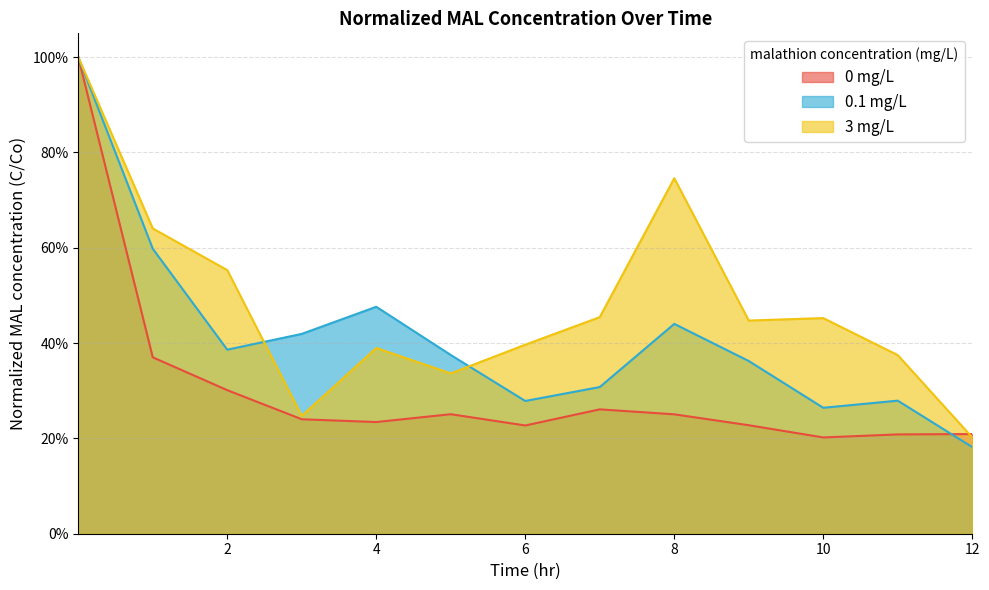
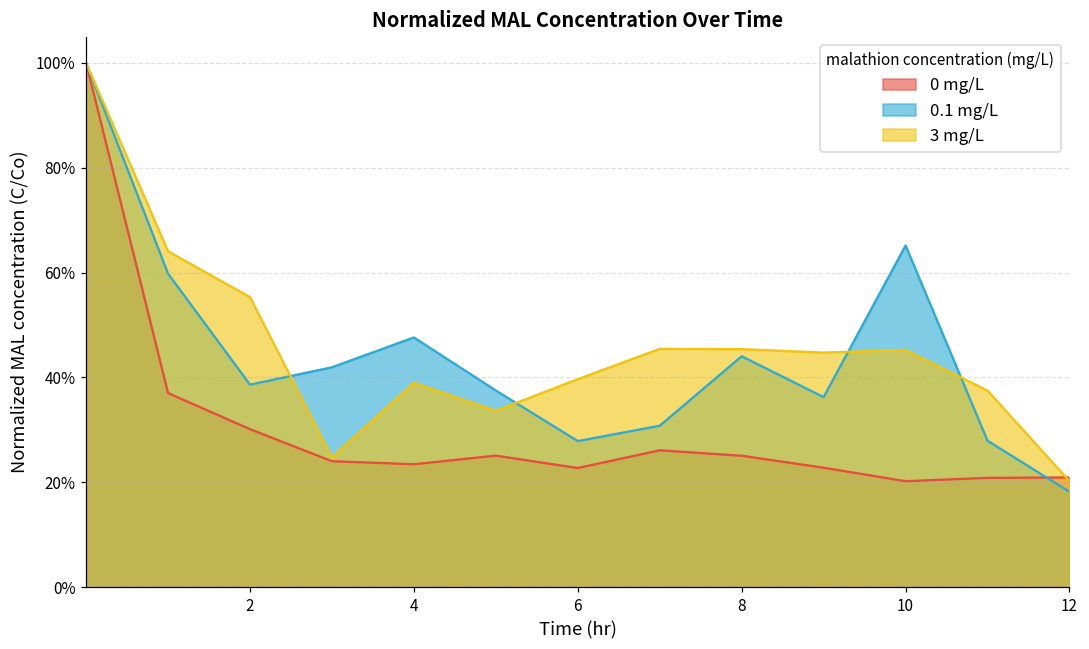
3 mg/L, 8: 75% -> 45%
0.1 mg/L, 10: 26% -> 65%
